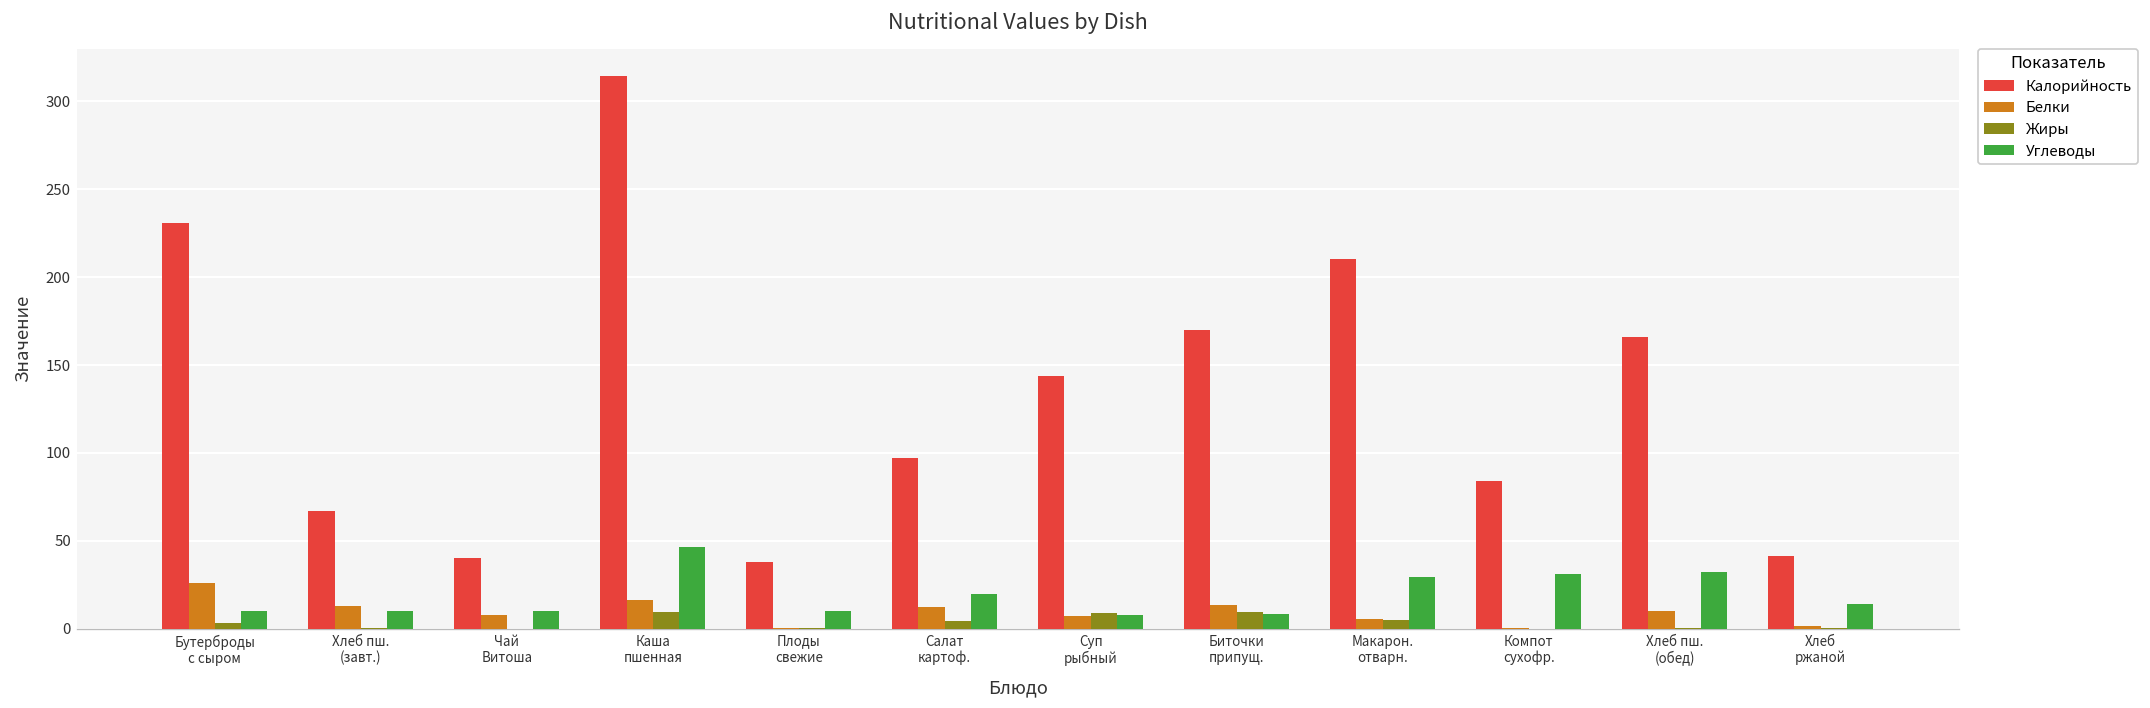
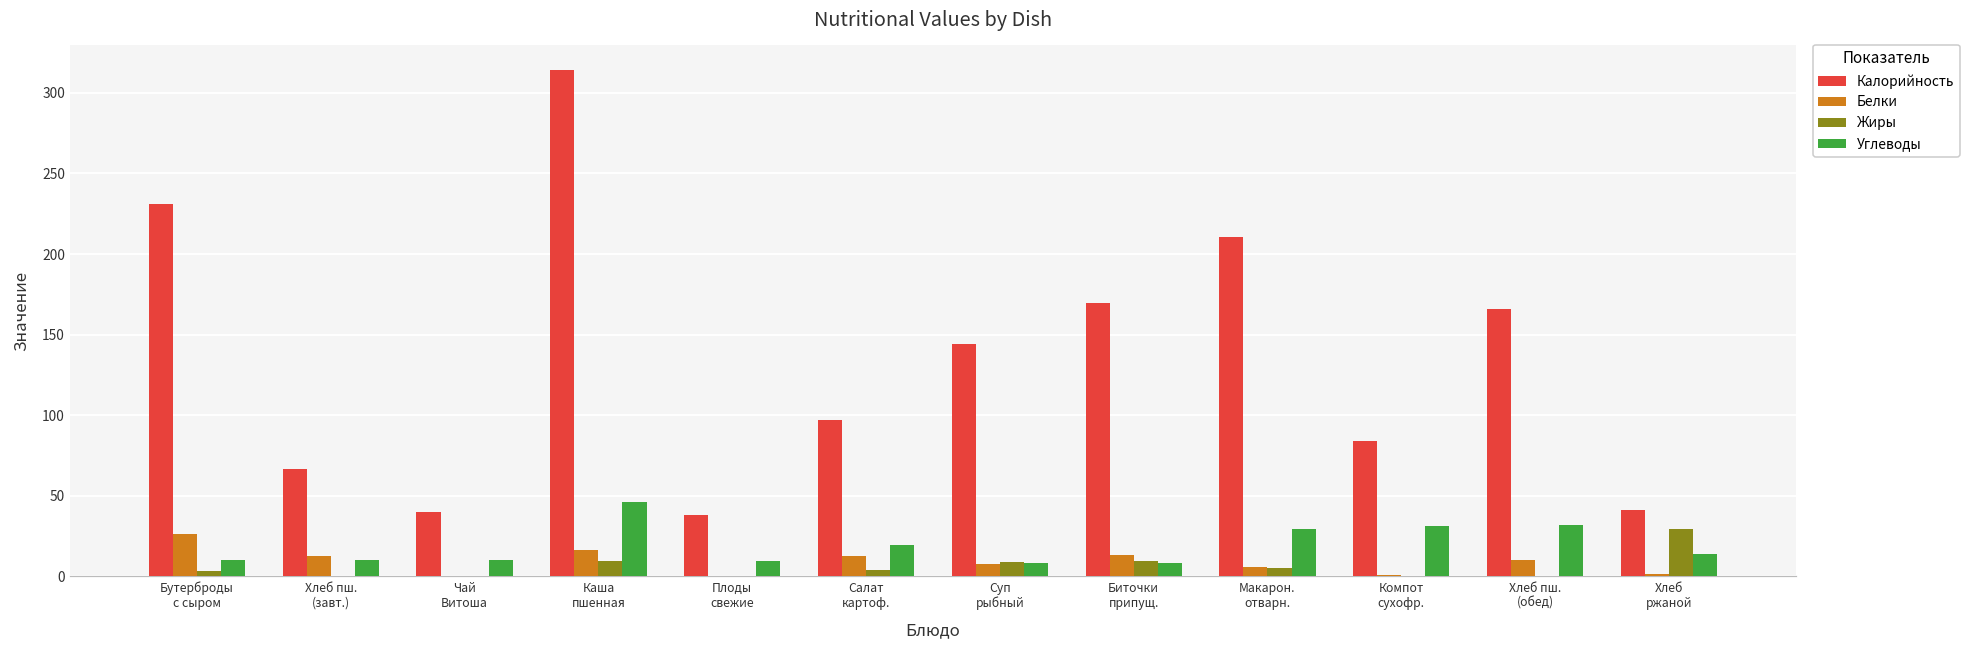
Белки, Чай Витоша: 8 -> 0
Жиры, Хлеб ржаной: 0 -> 29
